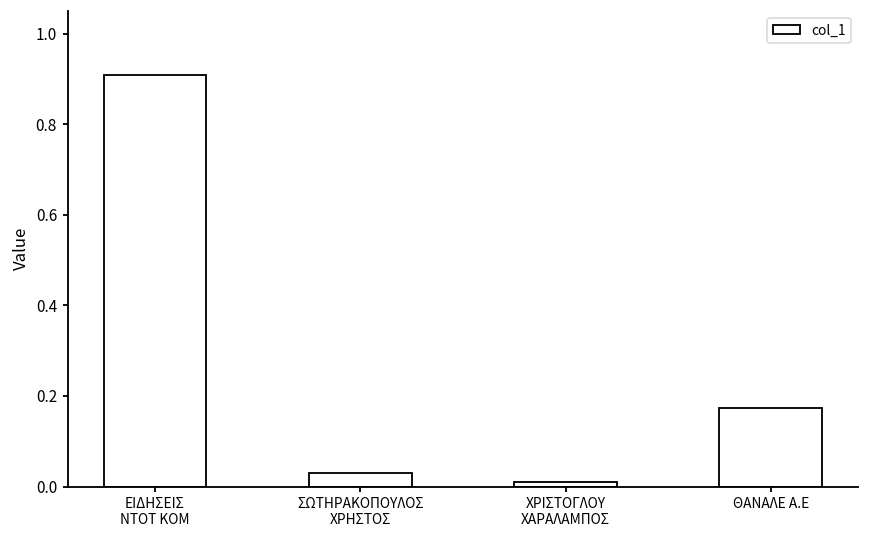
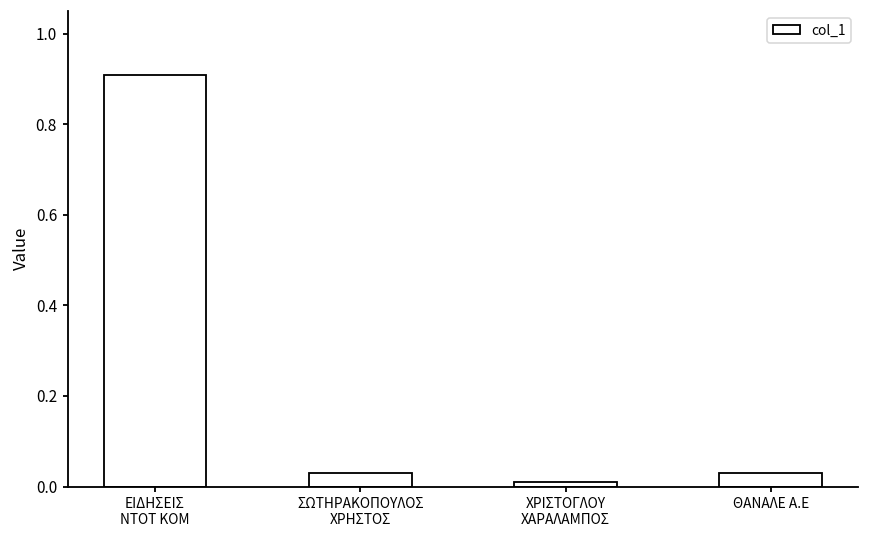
ΘΑΝΑΛΕ Α.Ε: 0.17 -> 0.03
